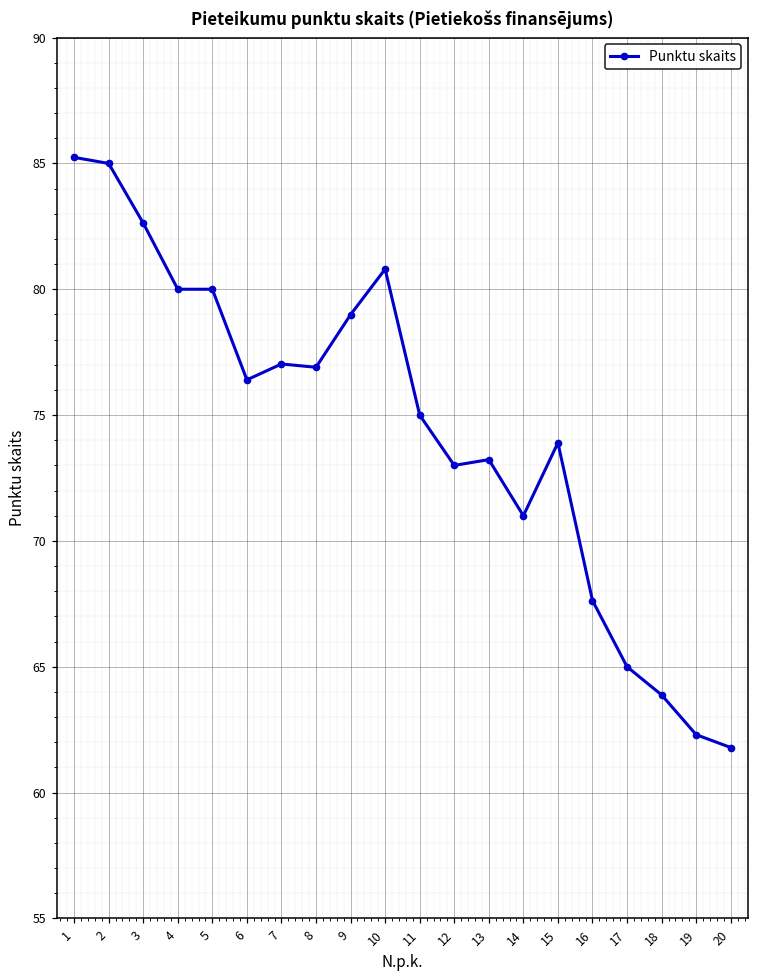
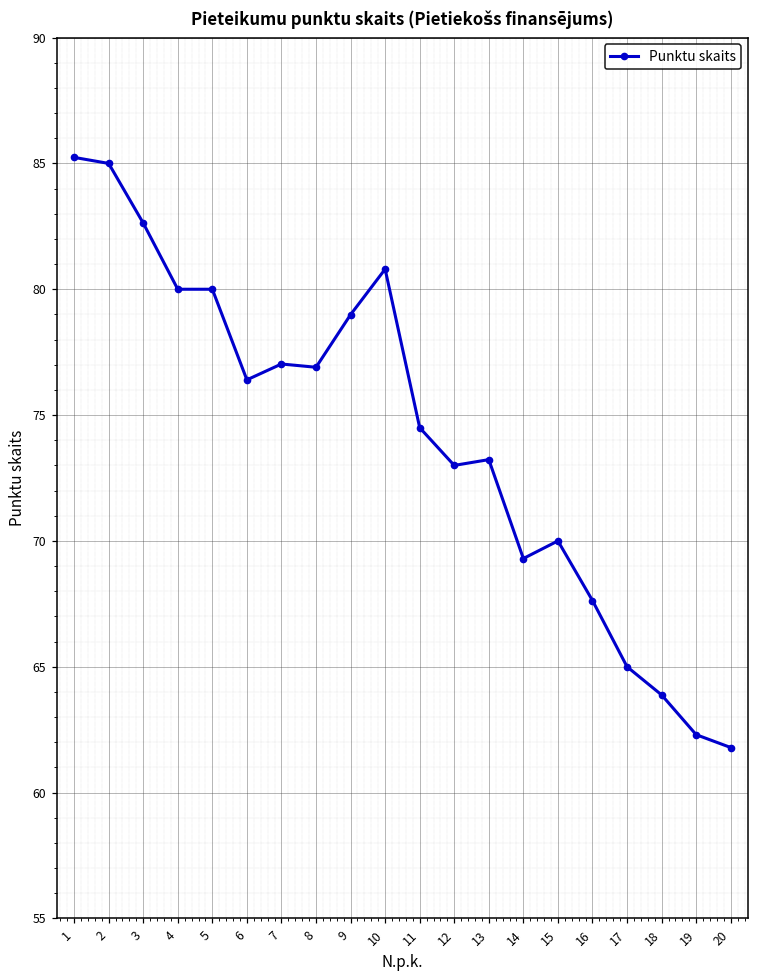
11: 75.0 -> 74.5
14: 71.0 -> 69.3
15: 73.9 -> 70.0
